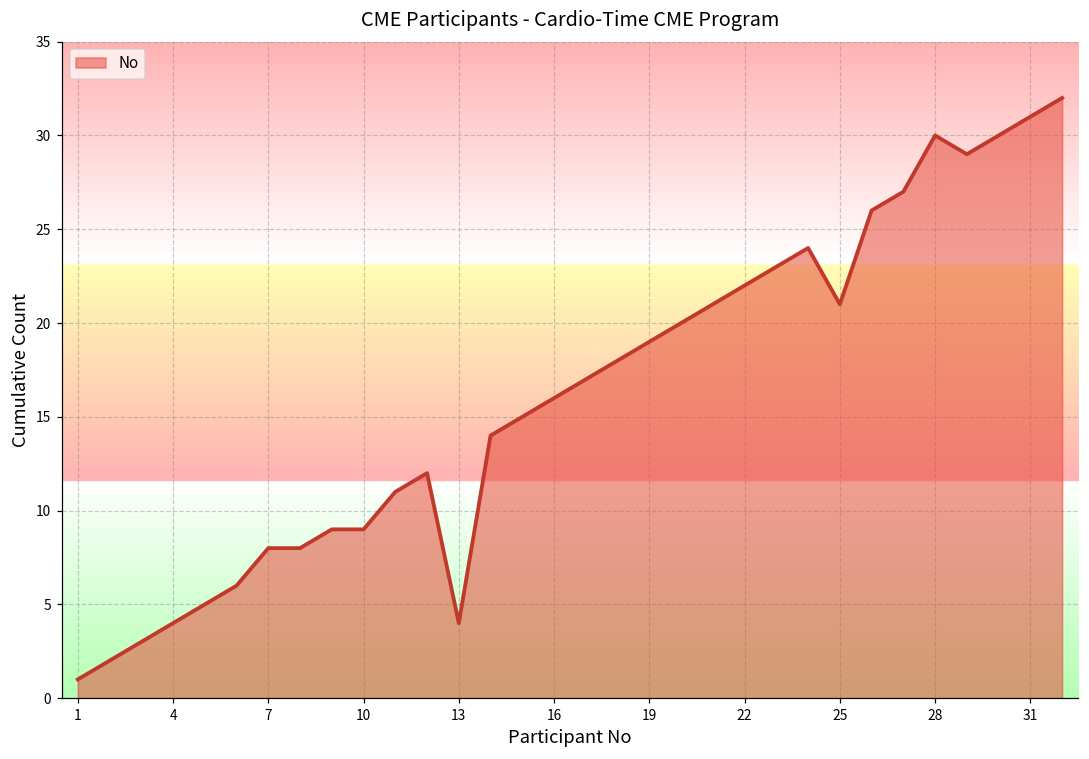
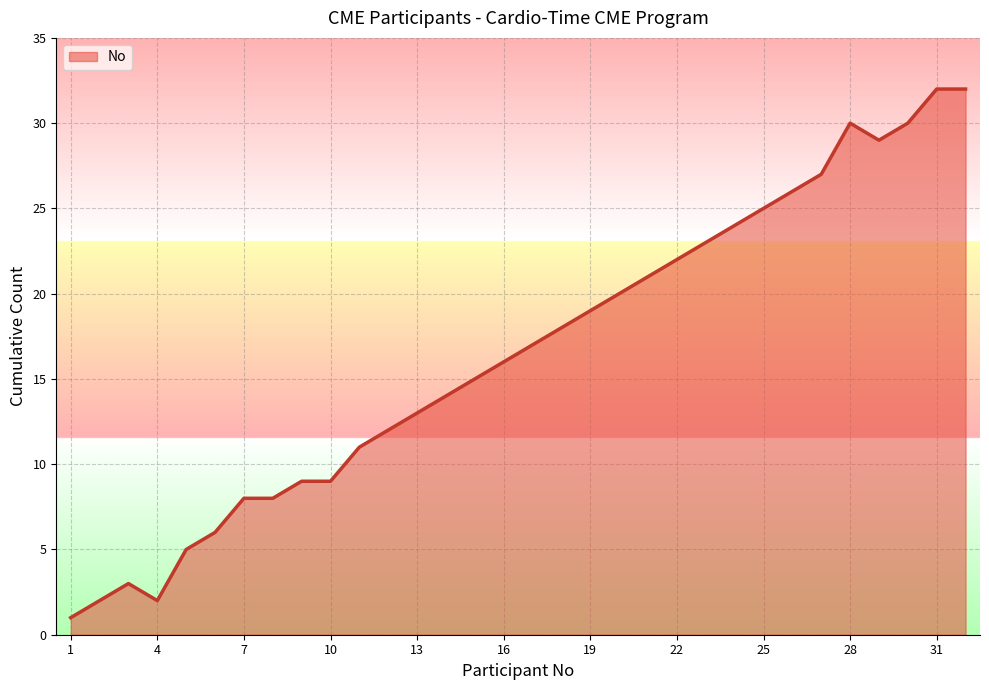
4: 4 -> 2
13: 4 -> 13
25: 21 -> 25
31: 31 -> 32
